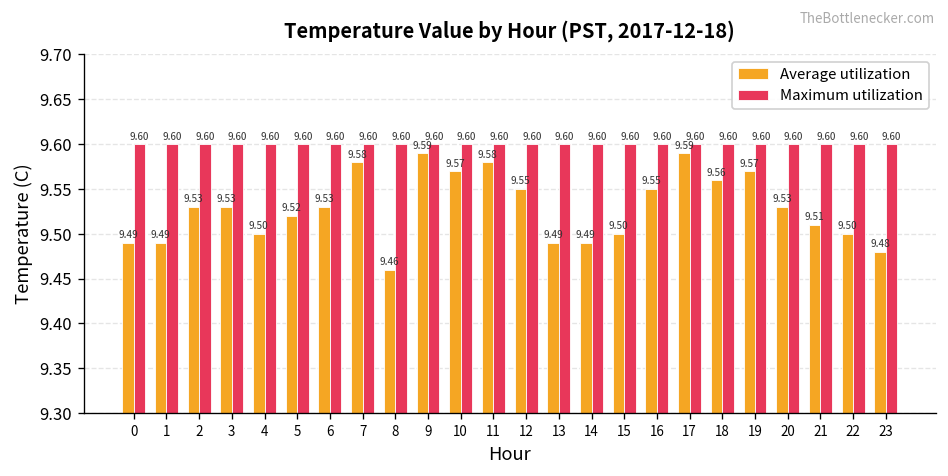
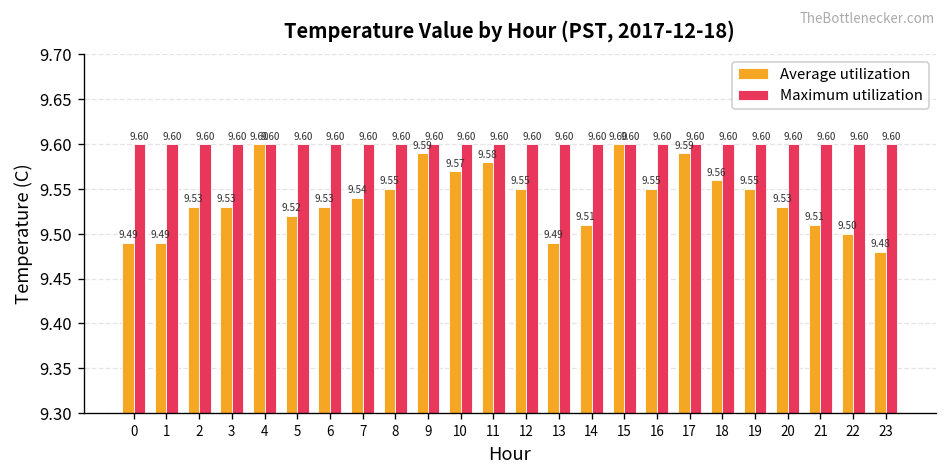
Average utilization, 4: 9.50 -> 9.60
Average utilization, 7: 9.58 -> 9.54
Average utilization, 8: 9.46 -> 9.55
Average utilization, 14: 9.49 -> 9.51
Average utilization, 15: 9.50 -> 9.60
Average utilization, 19: 9.57 -> 9.55
